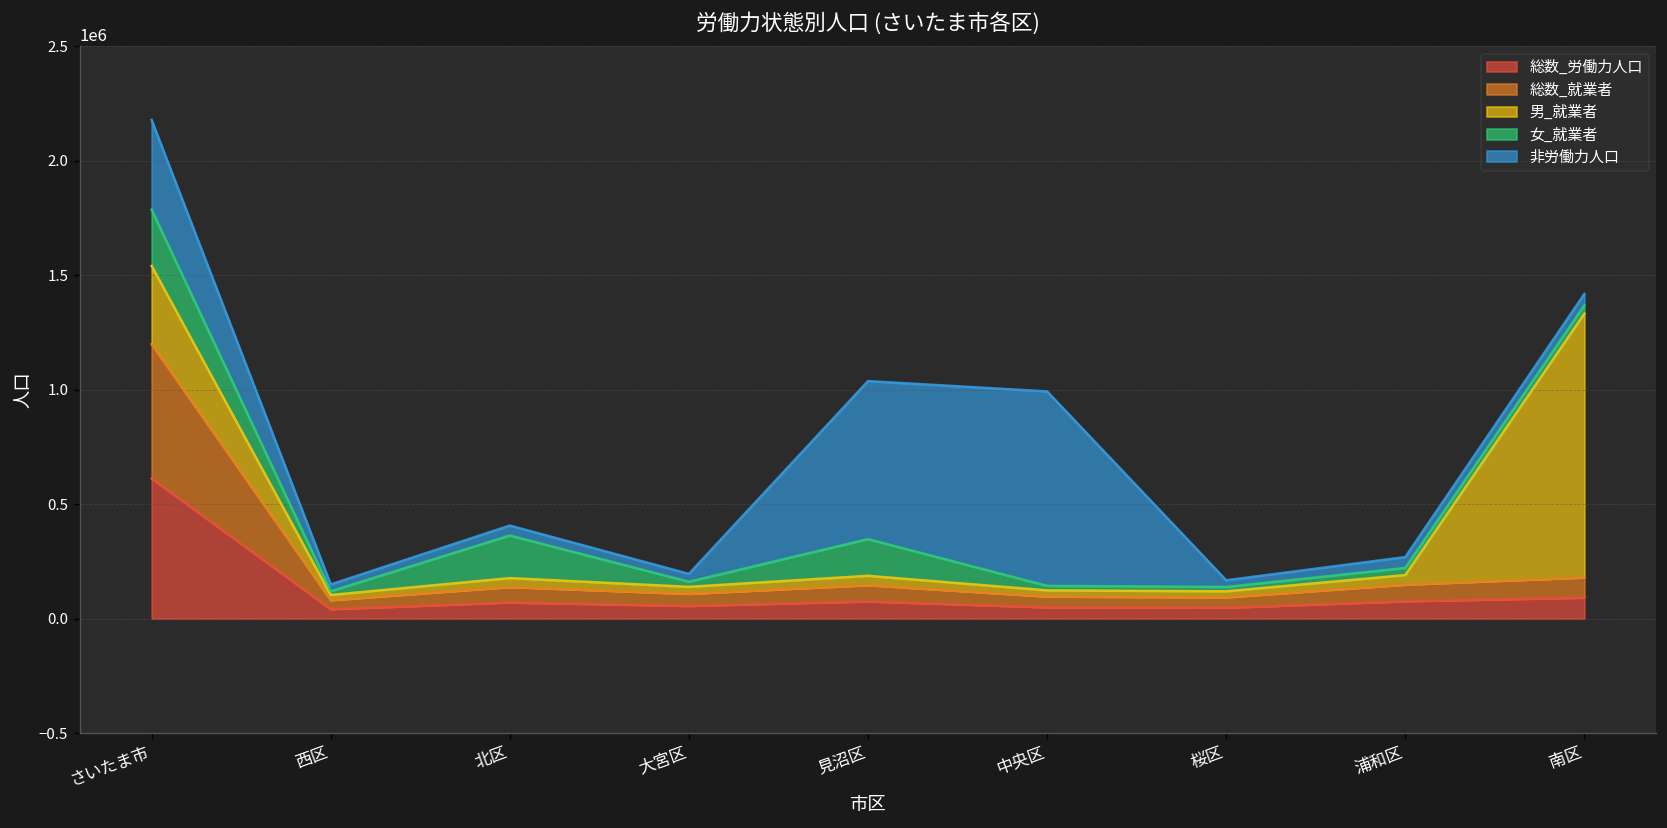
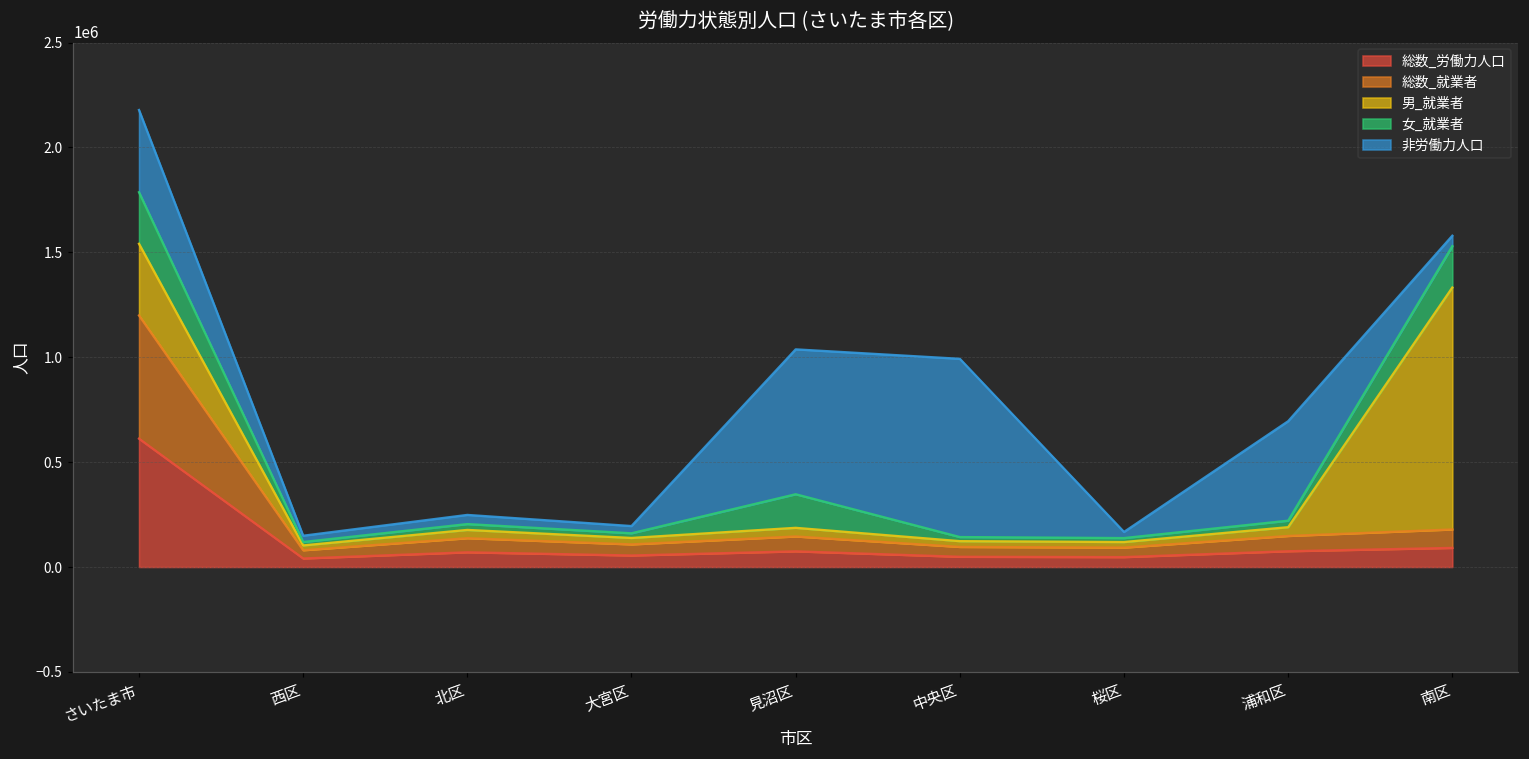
女_就業者, 北区: 190000 -> 30000
非労働力人口, 浦和区: 50000 -> 470000
女_就業者, 南区: 40000 -> 200000
